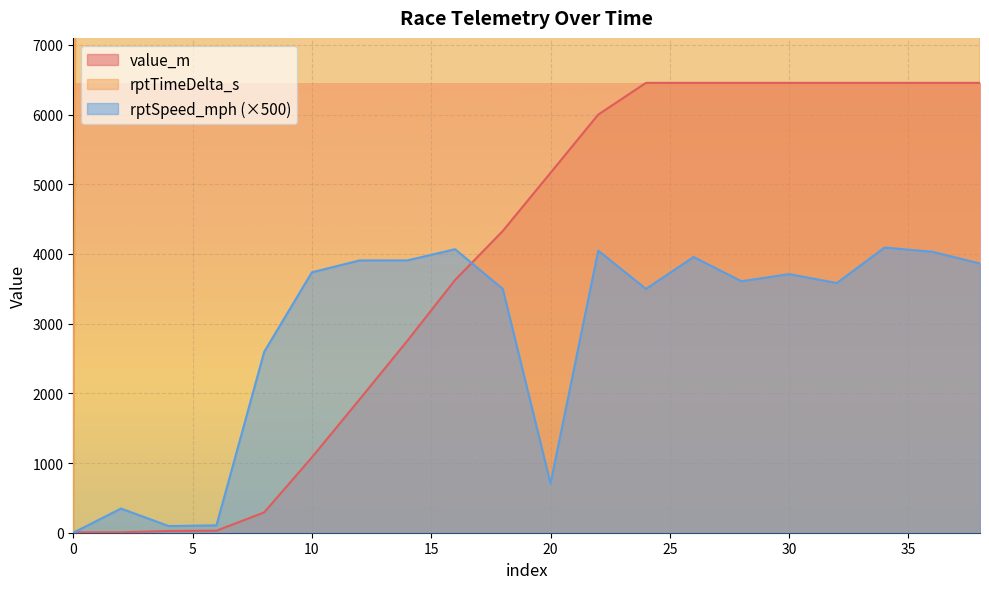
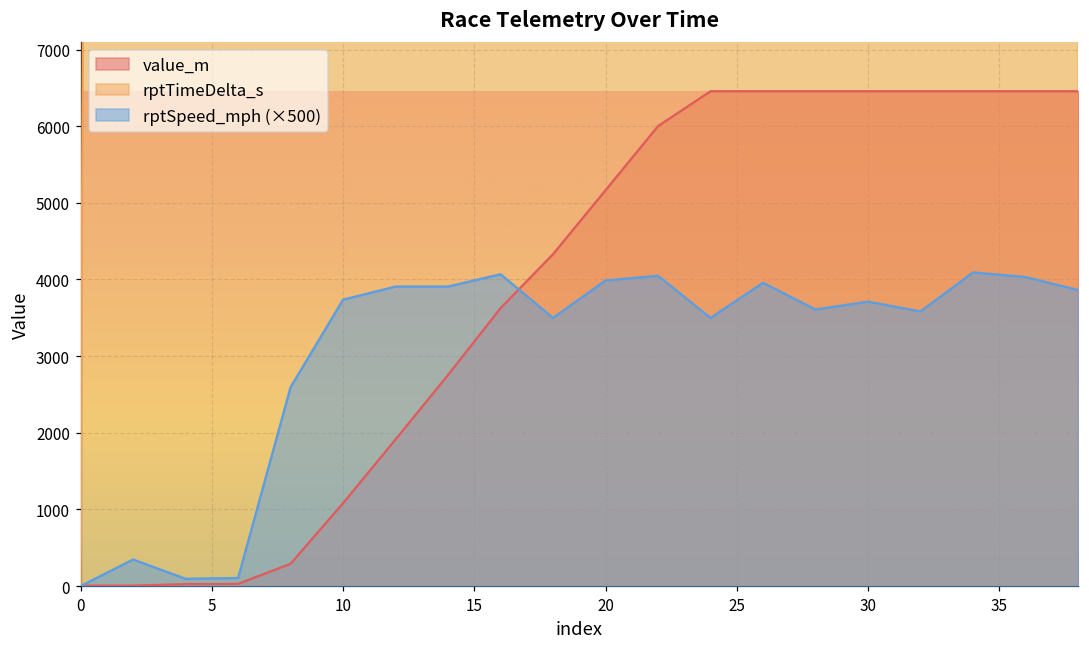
rptSpeed_mph (×500), 20: 700 -> 4000
